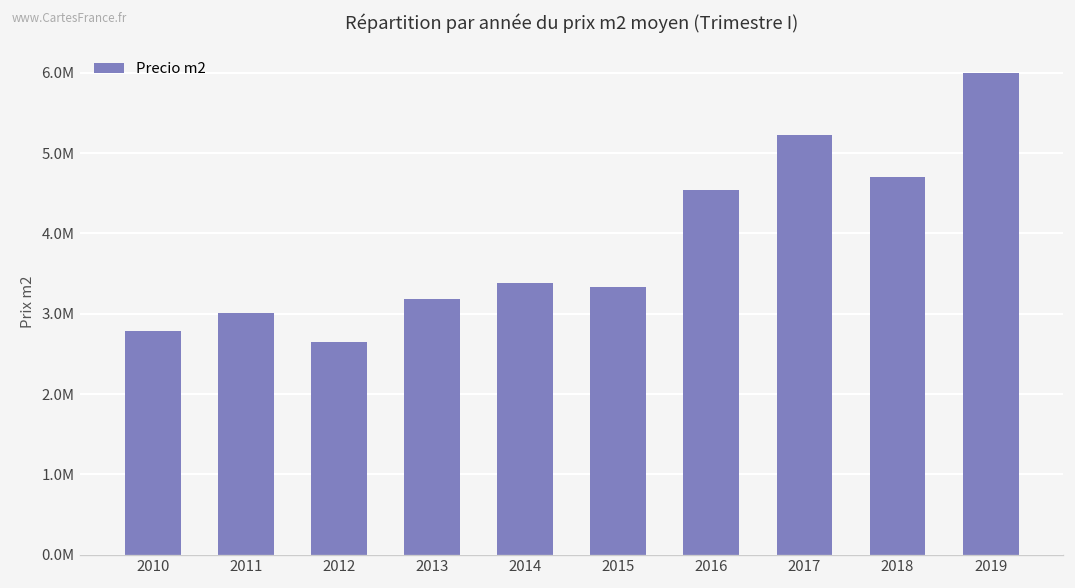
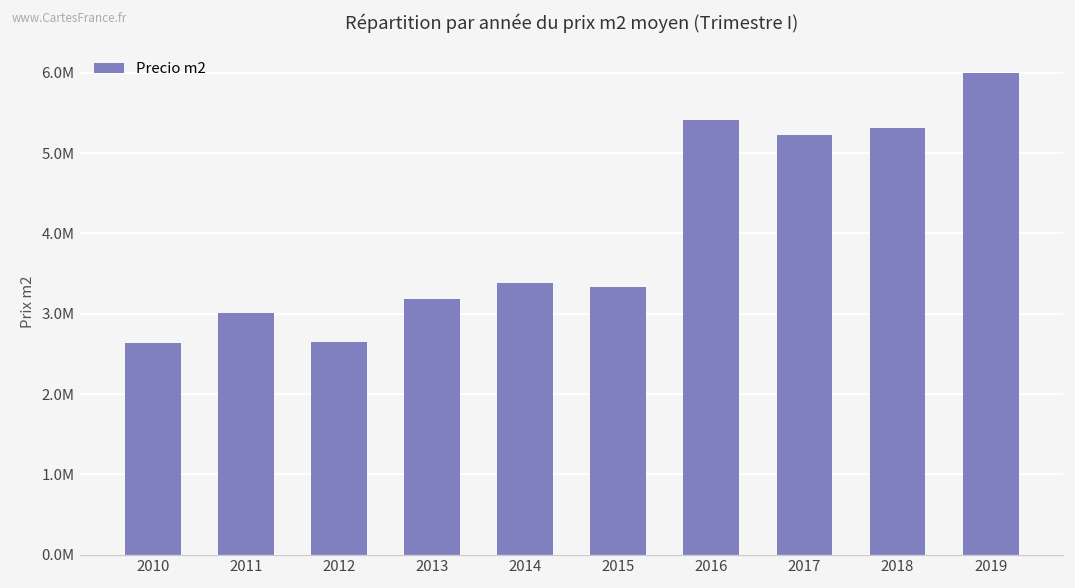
2010: 2800000 -> 2600000
2016: 4500000 -> 5400000
2018: 4700000 -> 5300000
